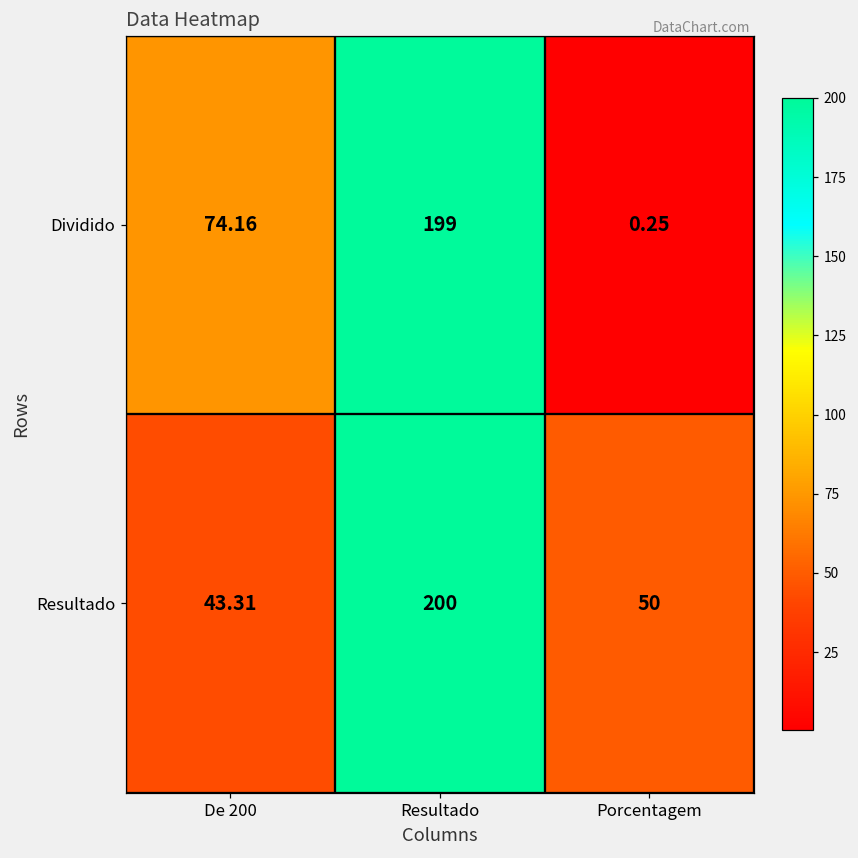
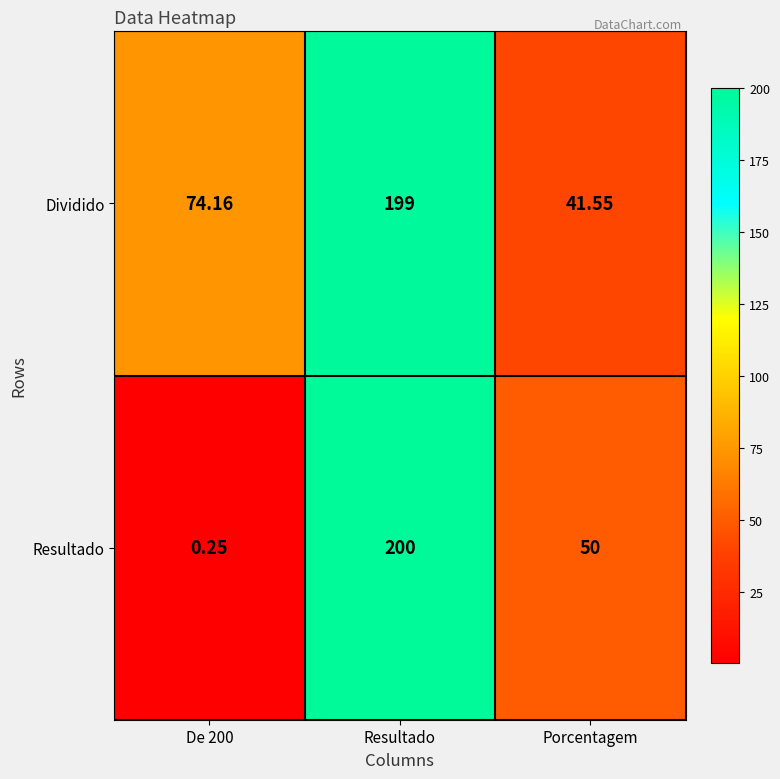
Dividido, Porcentagem: 0.25 -> 41.55
Resultado, De 200: 43.31 -> 0.25
